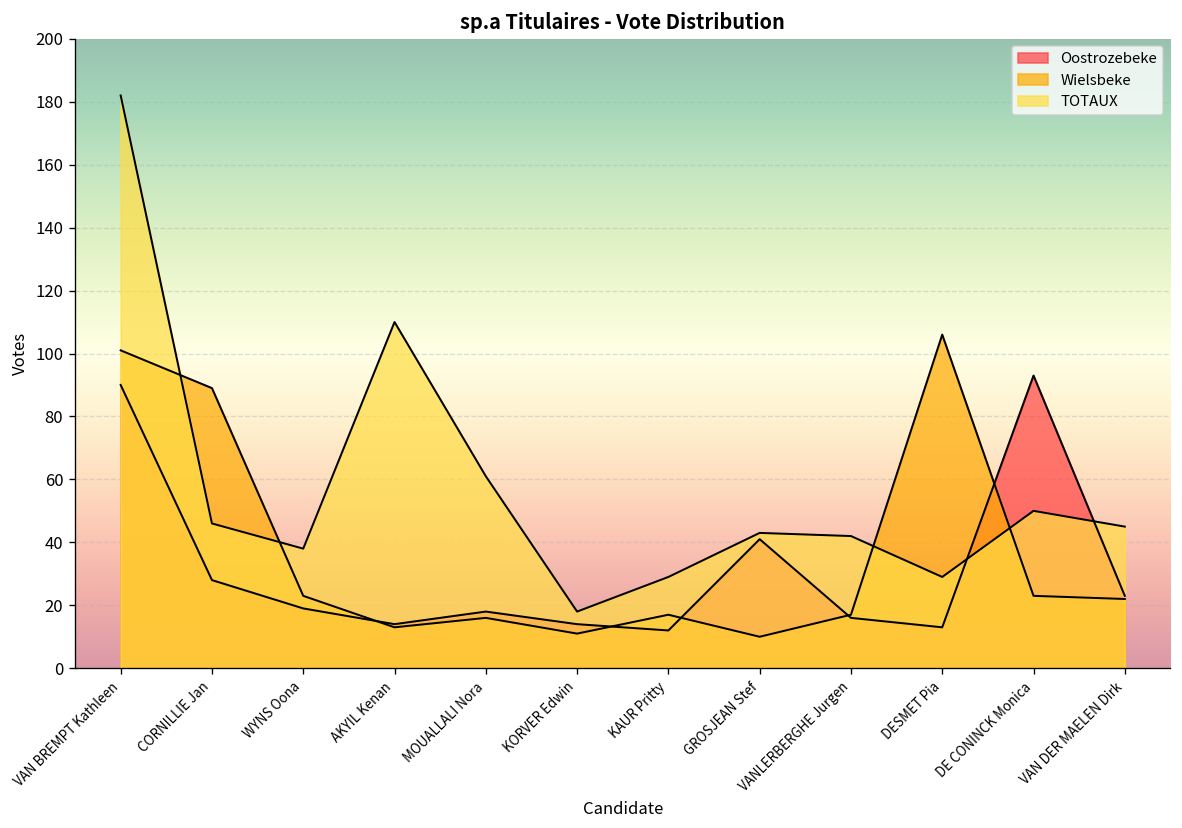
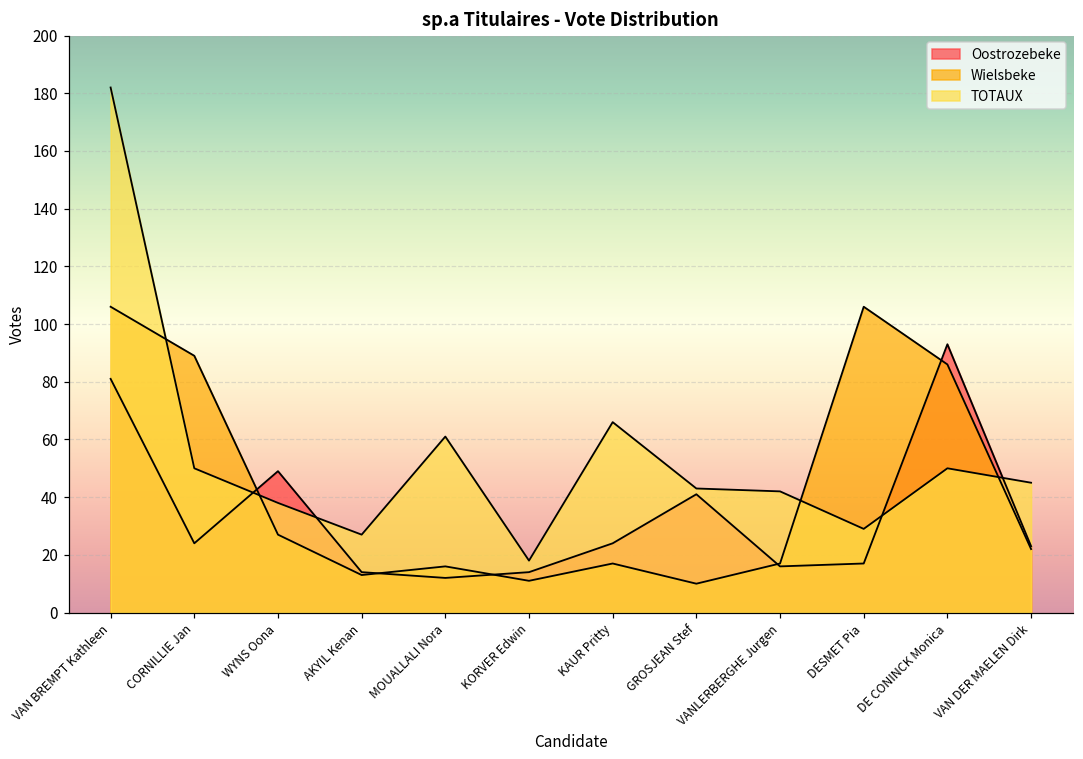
Oostrozebeke, VAN BREMPT Kathleen: 90 -> 81
Wielsbeke, VAN BREMPT Kathleen: 101 -> 106
Oostrozebeke, CORNILLIE Jan: 28 -> 24
TOTAUX, CORNILLIE Jan: 46 -> 50
Oostrozebeke, WYNS Oona: 19 -> 49
Wielsbeke, WYNS Oona: 23 -> 27
TOTAUX, AKYIL Kenan: 110 -> 27
Oostrozebeke, MOUALLALI Nora: 18 -> 12
Oostrozebeke, KAUR Pritty: 12 -> 24
TOTAUX, KAUR Pritty: 29 -> 66
Oostrozebeke, DESMET Pia: 13 -> 17
Wielsbeke, DE CONINCK Monica: 23 -> 86
